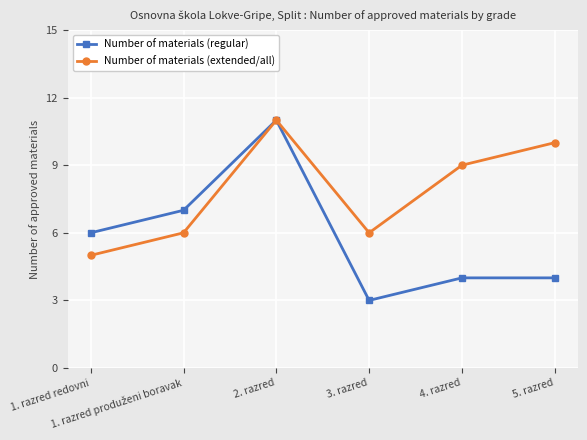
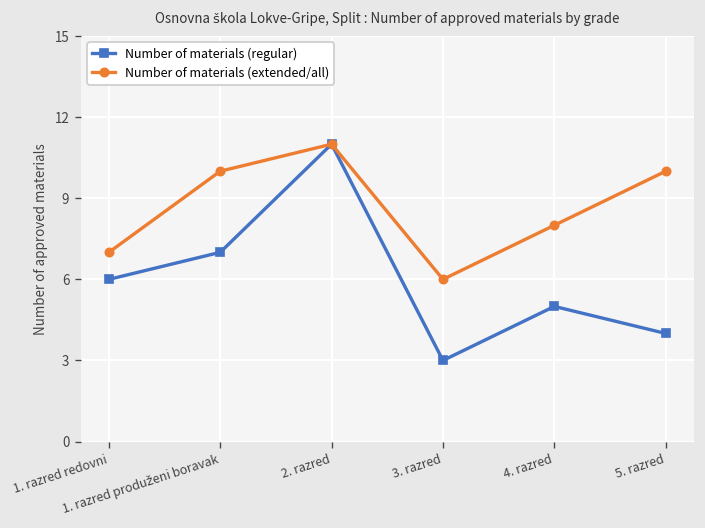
Number of materials (extended/all), 1. razred redovni: 5 -> 7
Number of materials (extended/all), 1. razred produženi boravak: 6 -> 10
Number of materials (regular), 4. razred: 4 -> 5
Number of materials (extended/all), 4. razred: 9 -> 8
